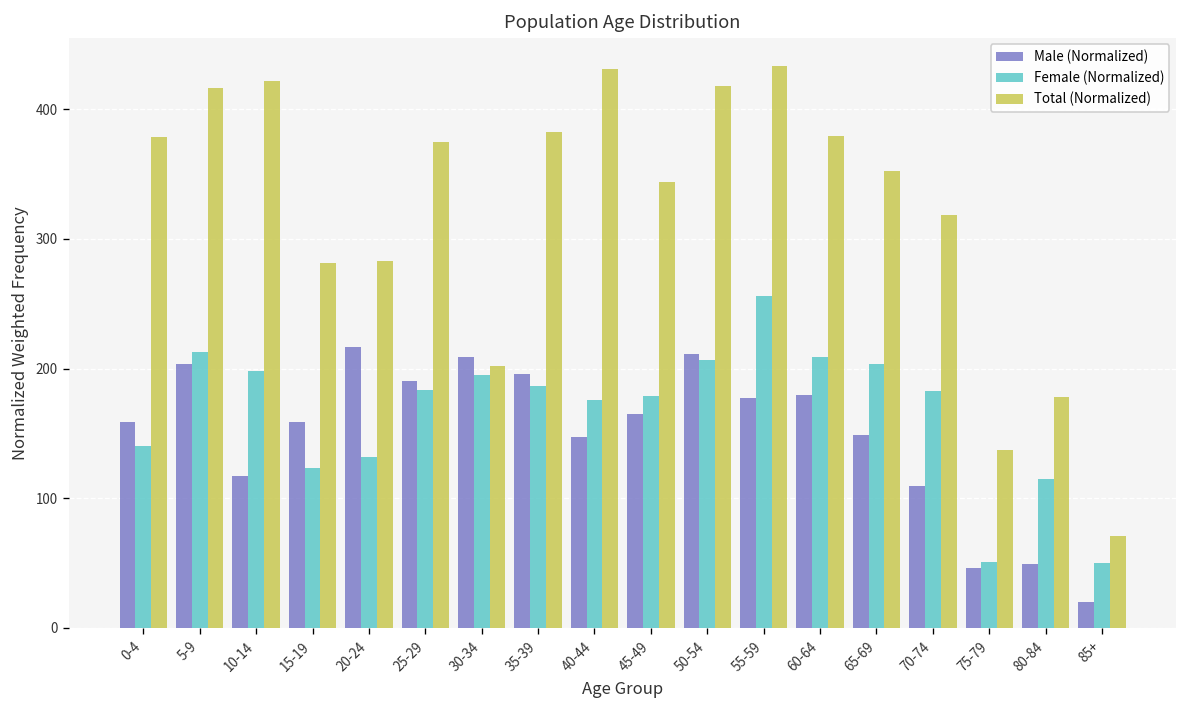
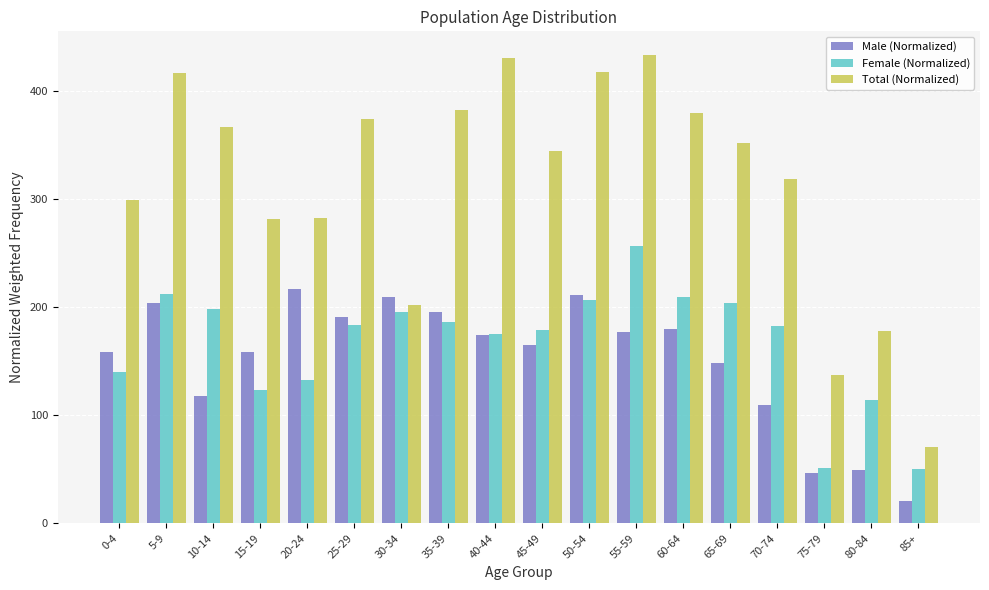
Total (Normalized), 0-4: 379 -> 299
Total (Normalized), 10-14: 421 -> 367
Male (Normalized), 40-44: 147 -> 174
